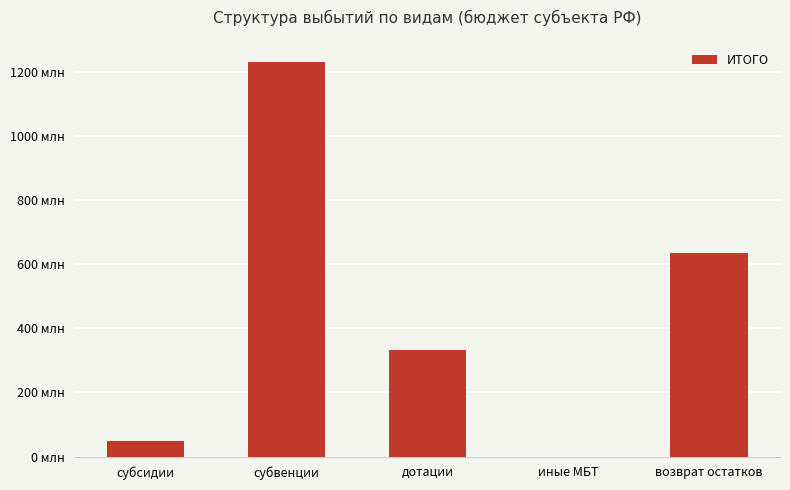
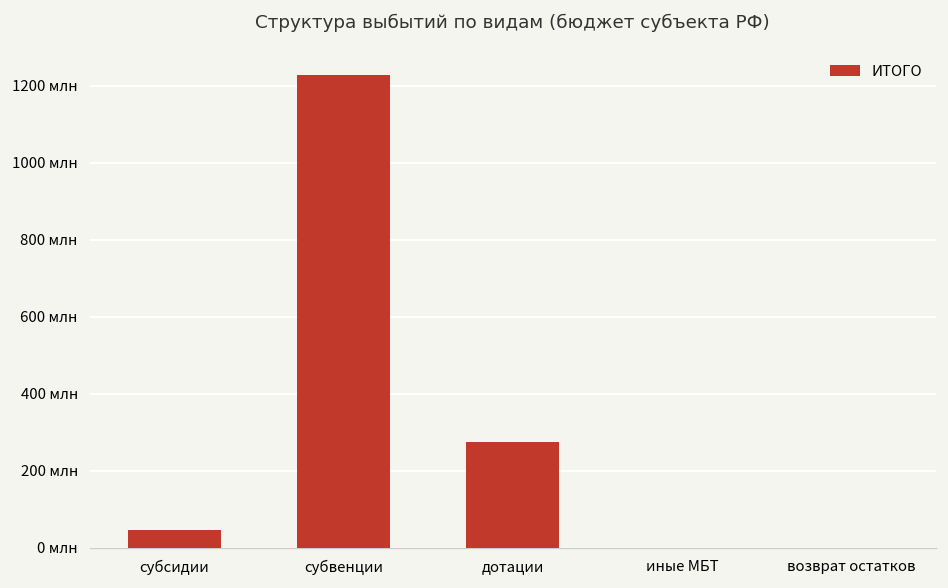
дотации: 330 млн -> 270 млн
возврат остатков: 640 млн -> 0 млн
